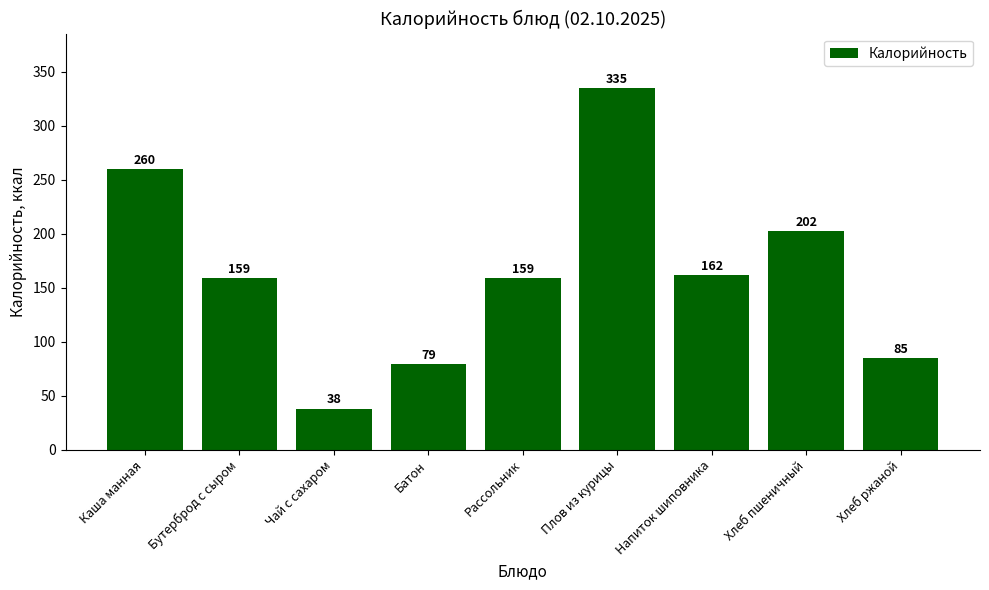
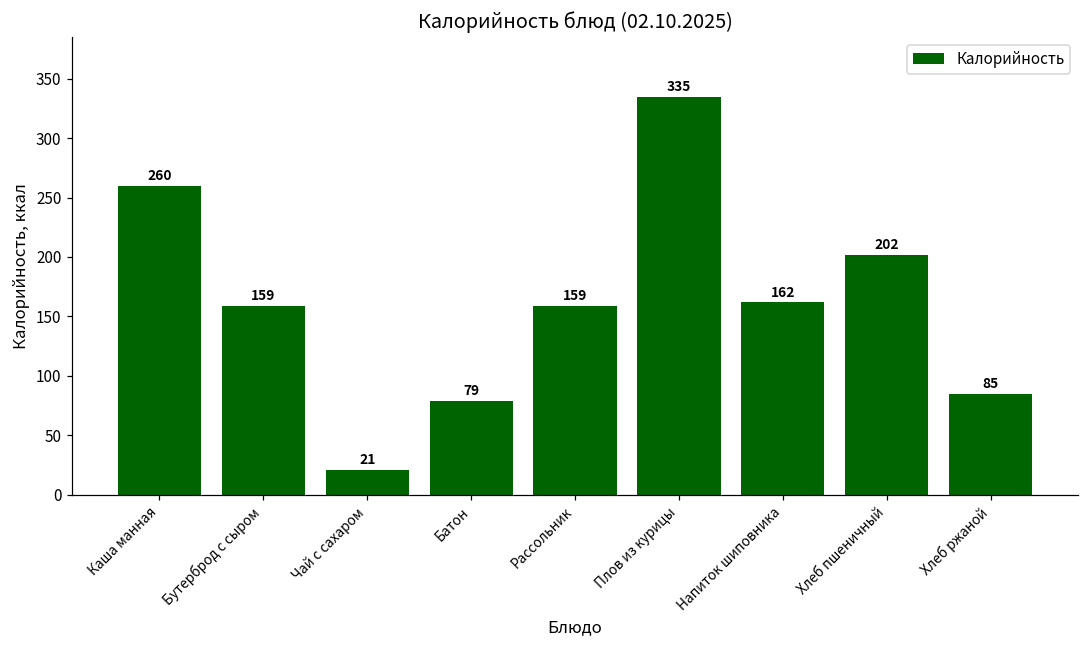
Чай с сахаром: 38 -> 21
